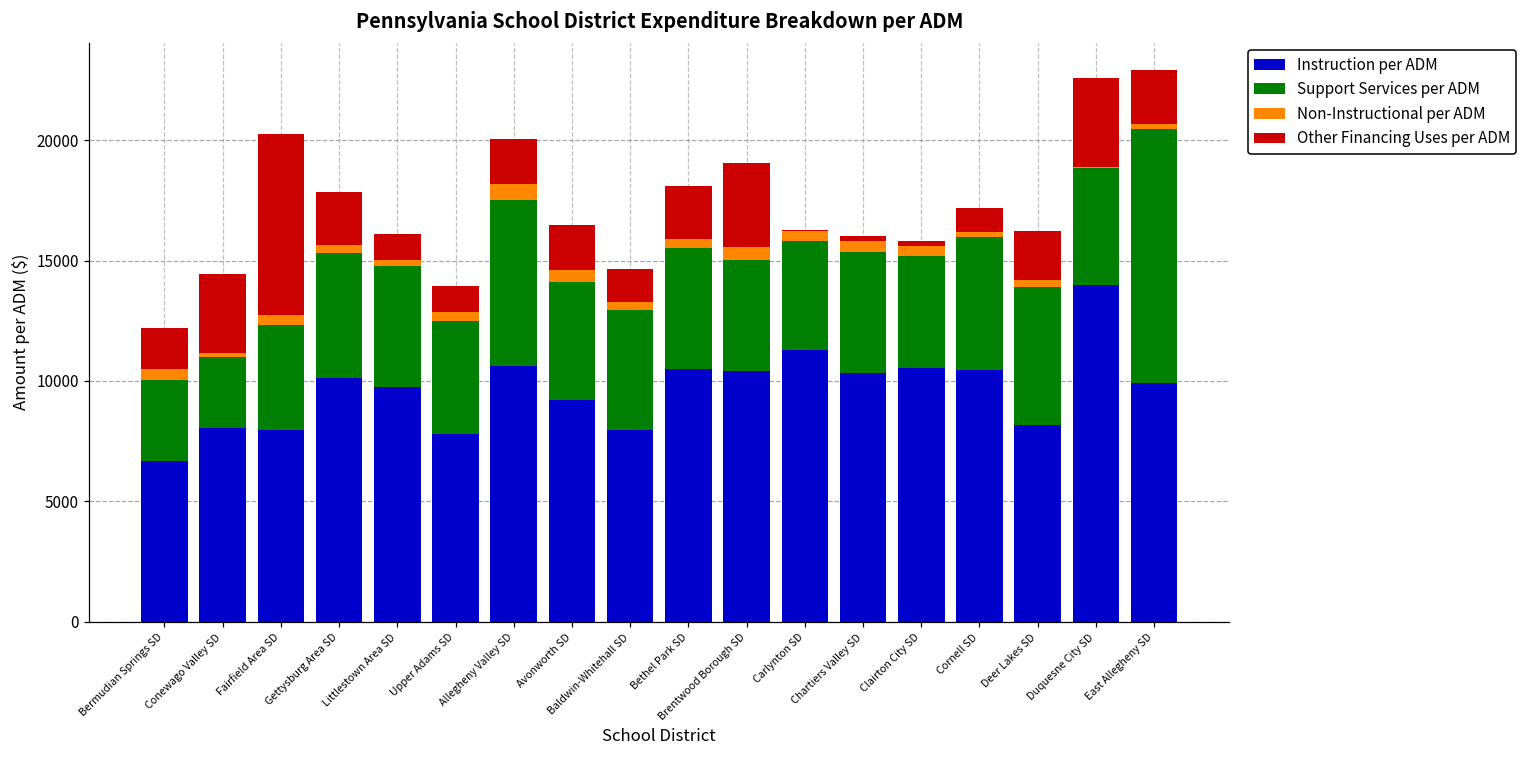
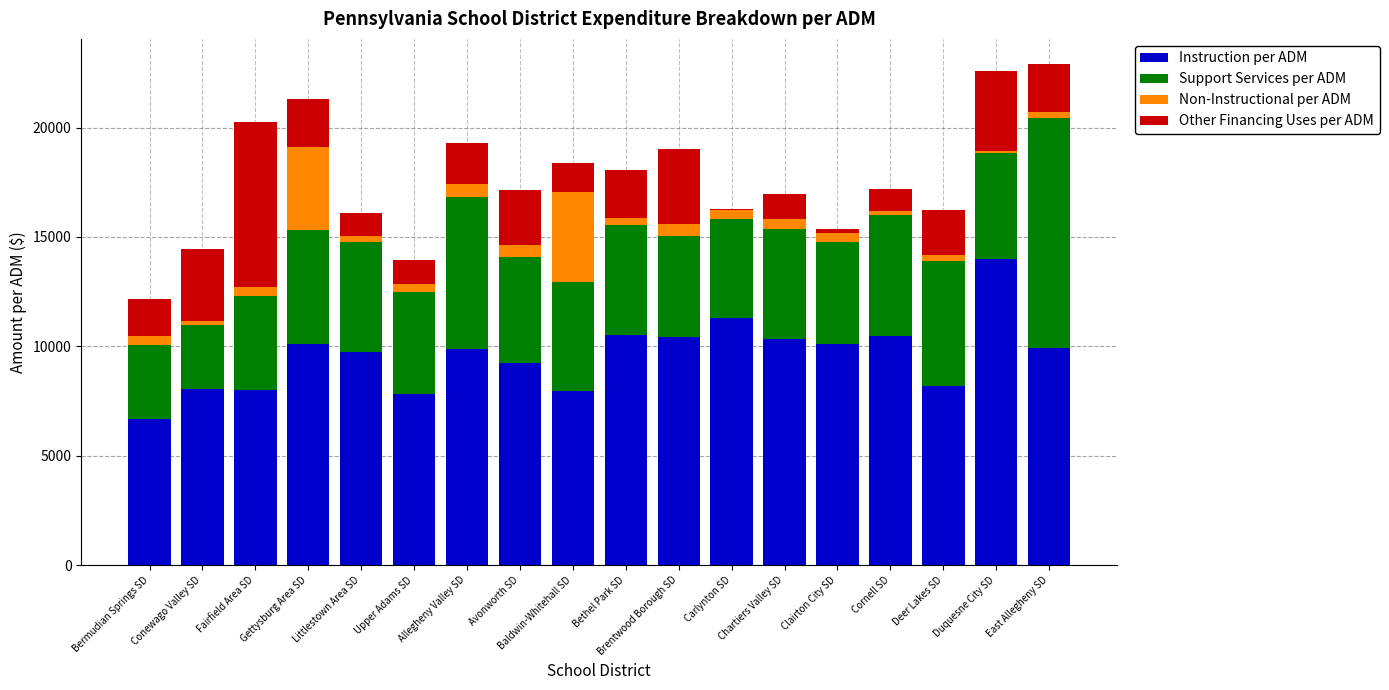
Non-Instructional per ADM, Gettysburg Area SD: 300 -> 3800
Instruction per ADM, Allegheny Valley SD: 10600 -> 9900
Other Financing Uses per ADM, Avonworth SD: 1900 -> 2600
Non-Instructional per ADM, Baldwin-Whitehall SD: 300 -> 4100
Other Financing Uses per ADM, Chartiers Valley SD: 200 -> 1200
Instruction per ADM, Clairton City SD: 10600 -> 10100
